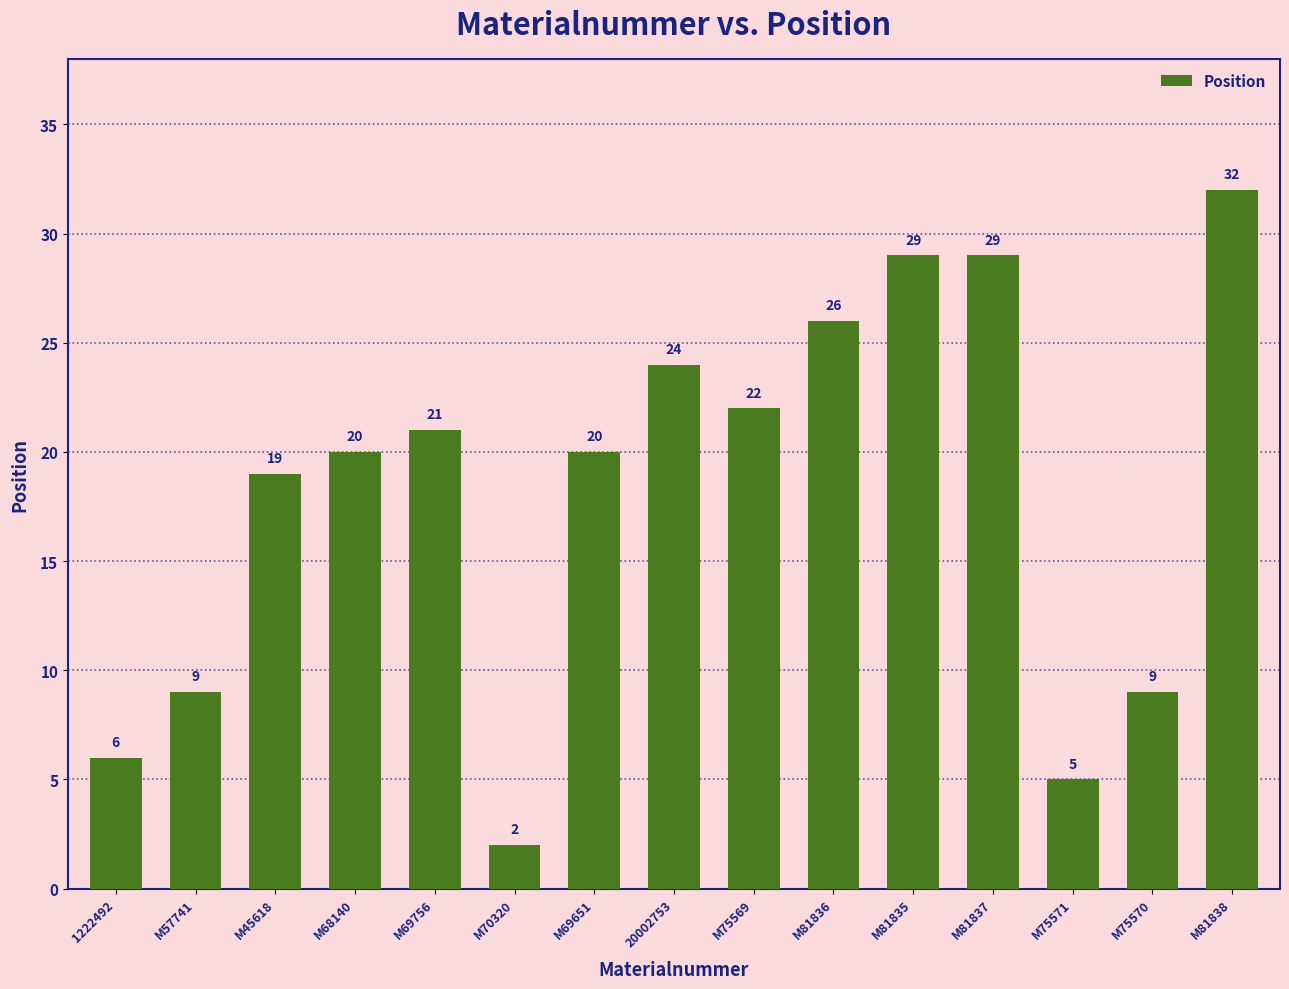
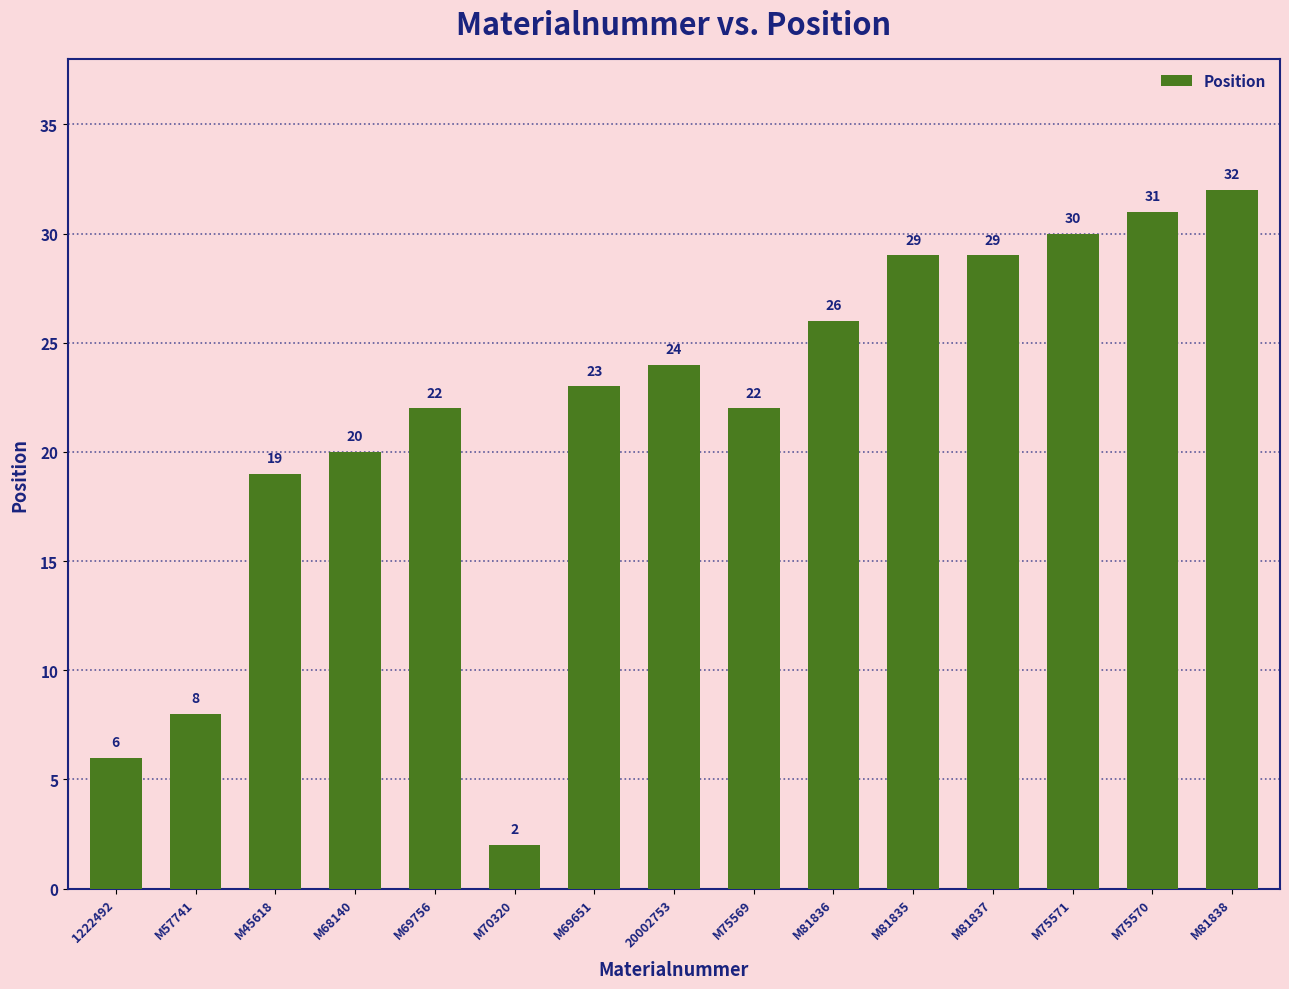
M57741: 9 -> 8
M69756: 21 -> 22
M69651: 20 -> 23
M75571: 5 -> 30
M75570: 9 -> 31
